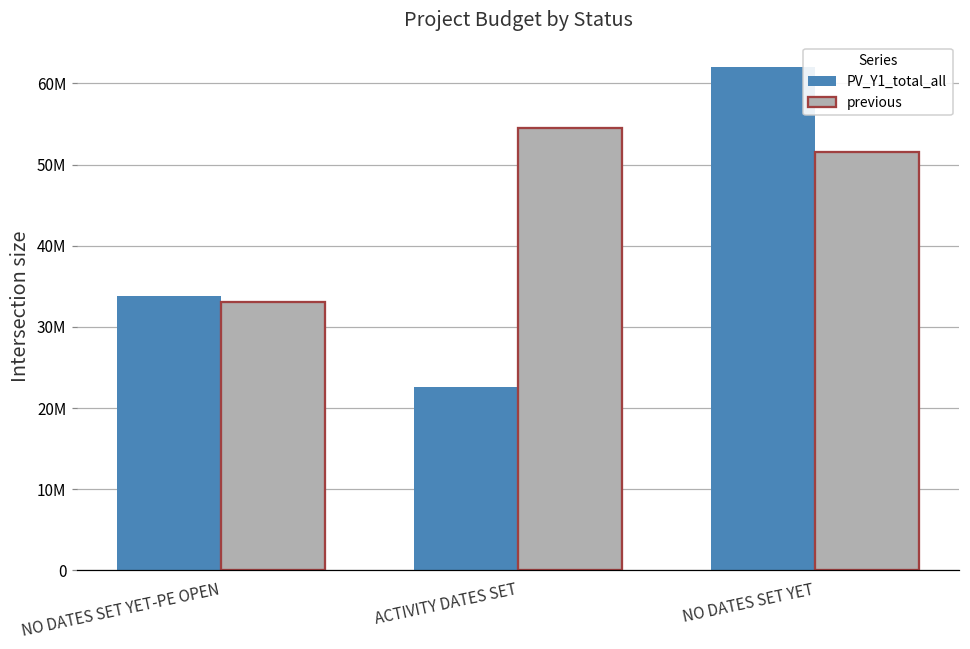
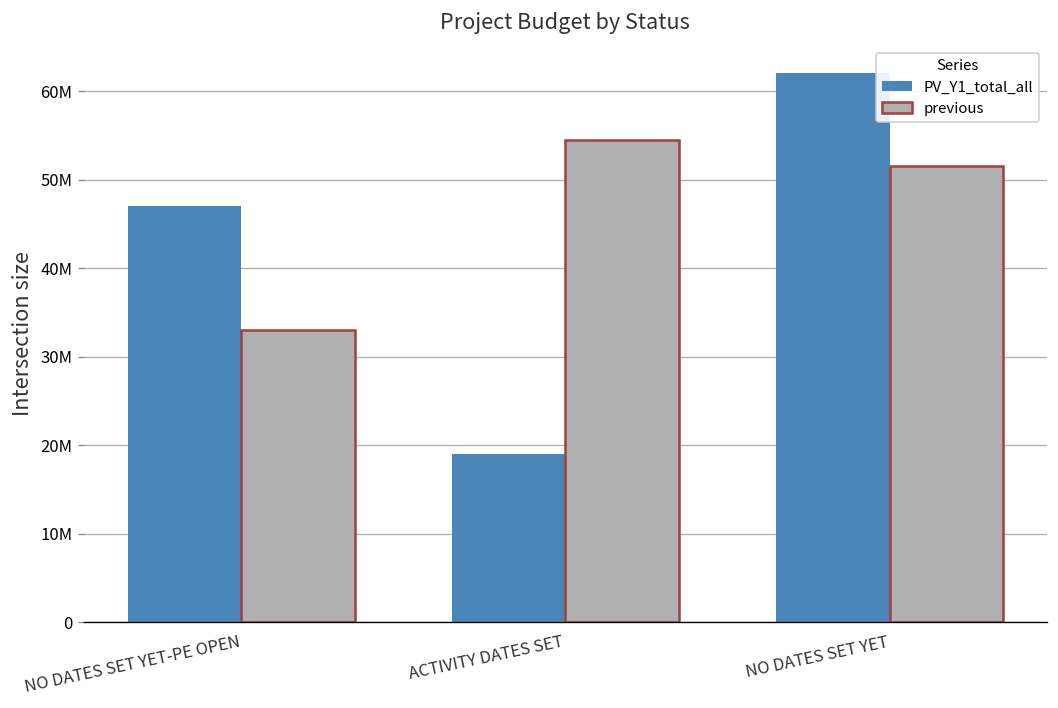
PV_Y1_total_all, NO DATES SET YET-PE OPEN: 34000000 -> 47000000
PV_Y1_total_all, ACTIVITY DATES SET: 23000000 -> 19000000
